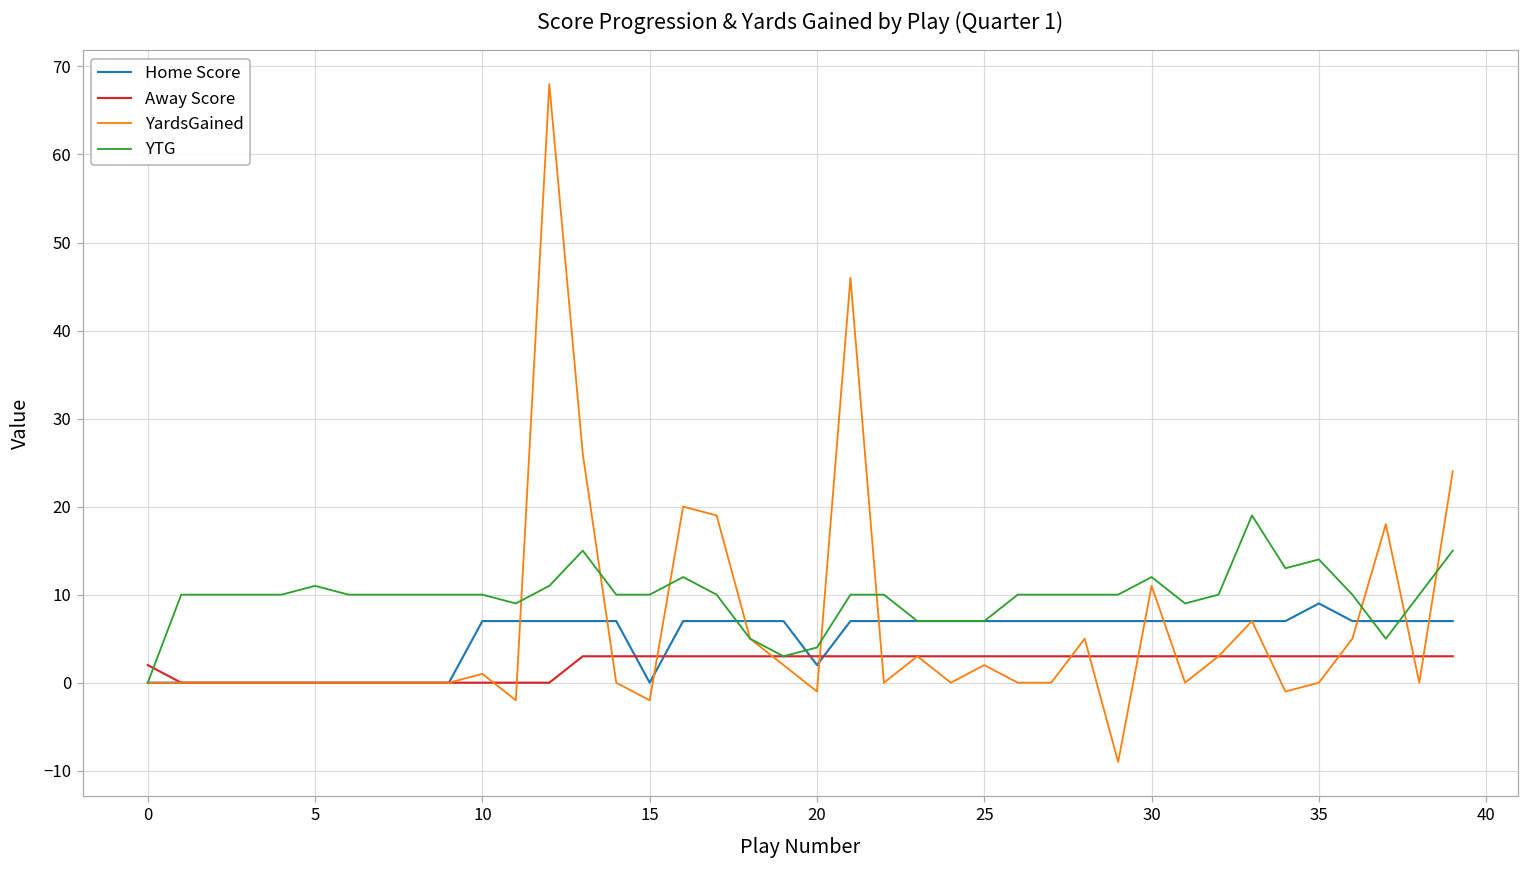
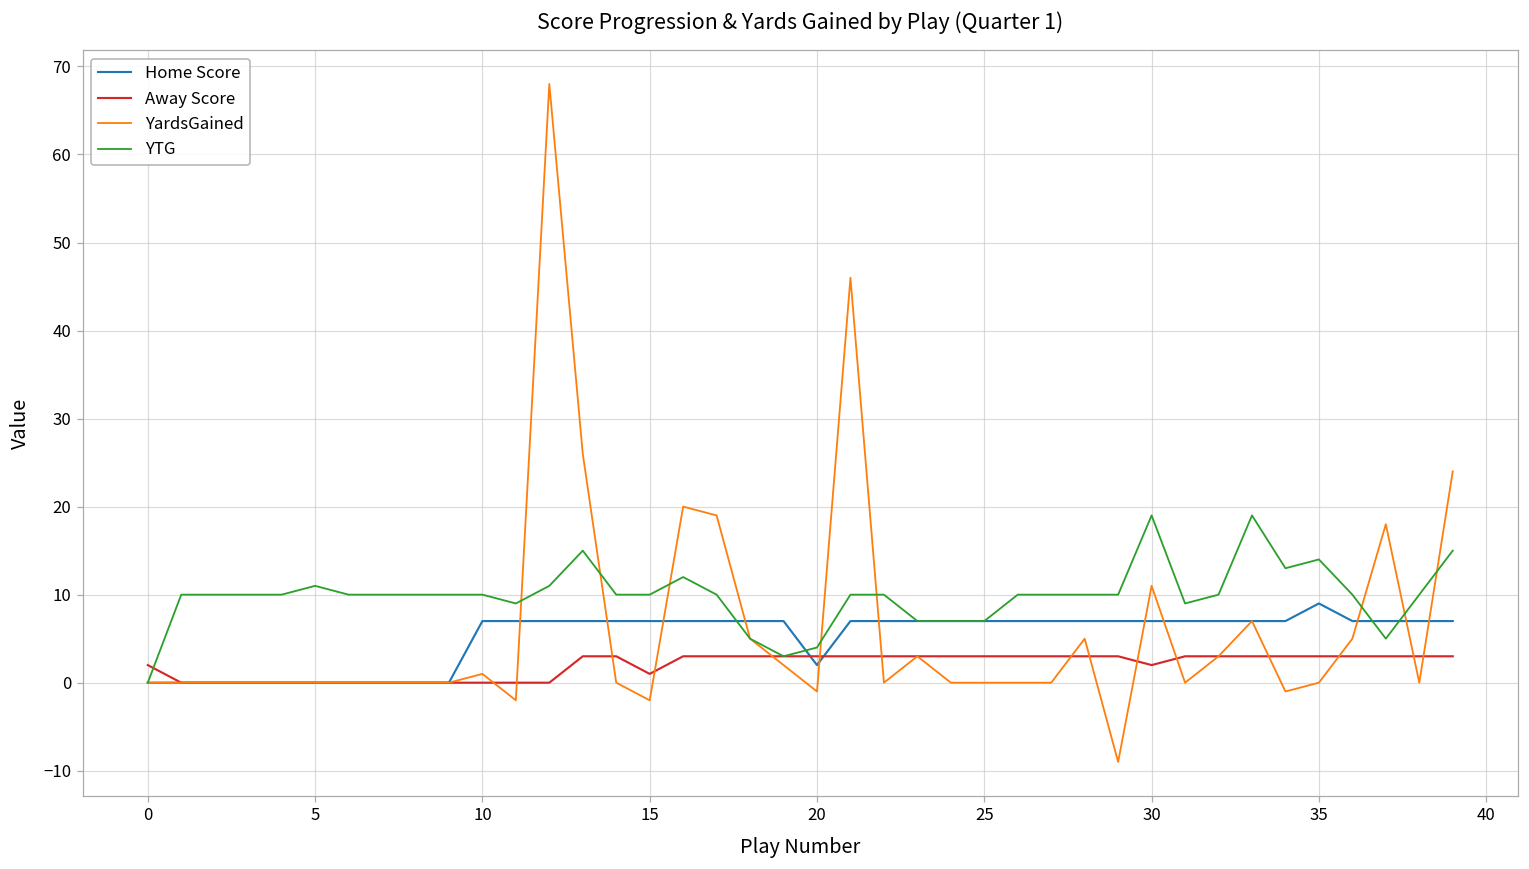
Home Score, 15: 0 -> 7
Away Score, 15: 3 -> 1
YardsGained, 25: 2 -> 0
Away Score, 30: 3 -> 2
YTG, 30: 12 -> 19
